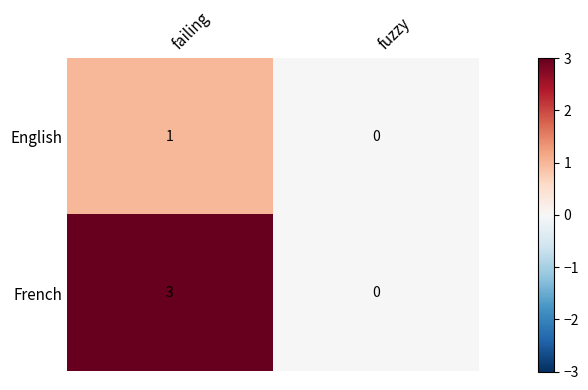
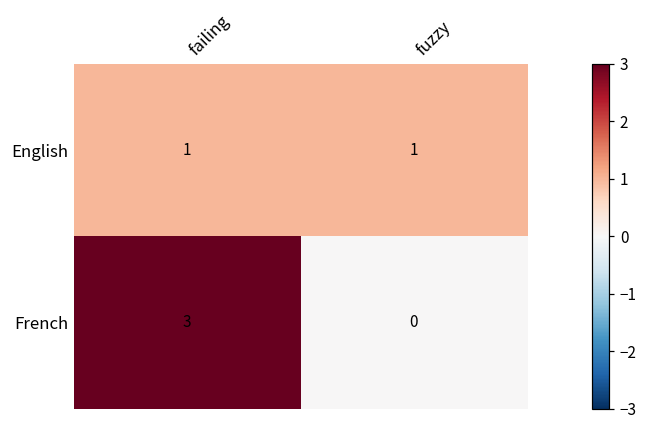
English, fuzzy: 0 -> 1
